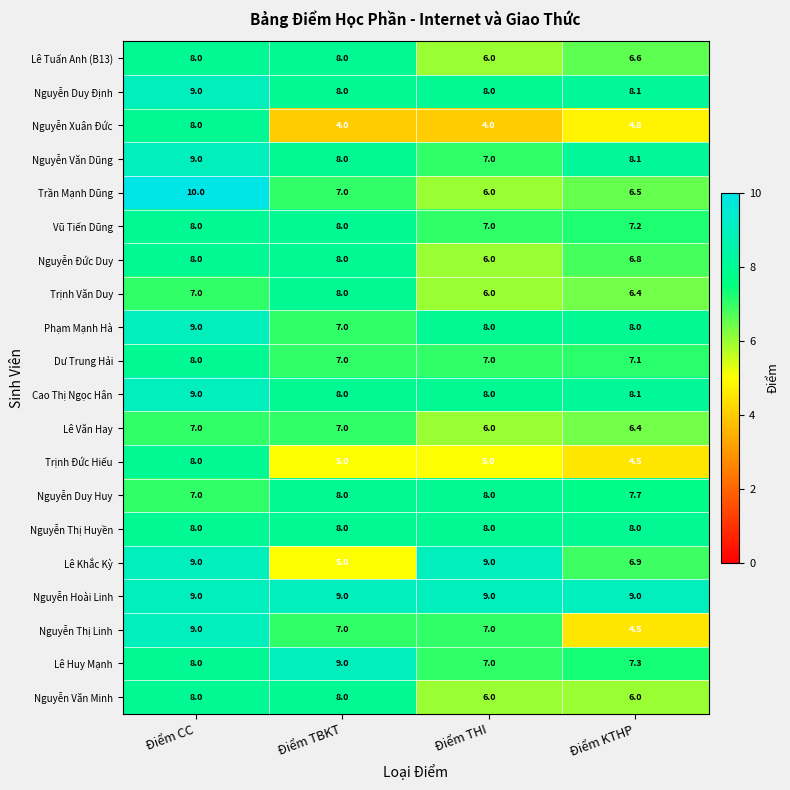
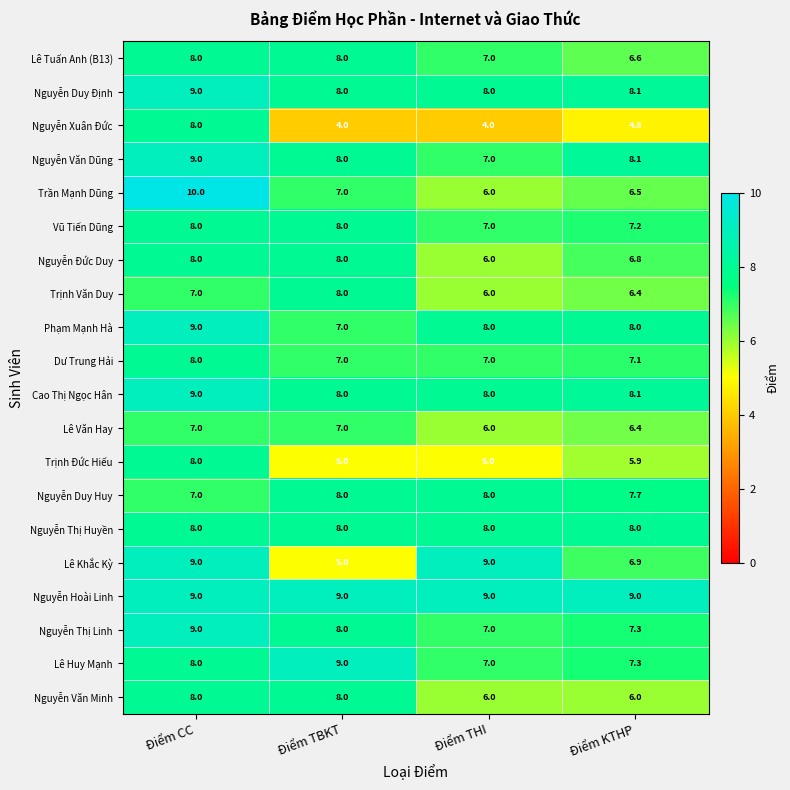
Lê Tuấn Anh (B13), Điểm THI: 6.0 -> 7.0
Trịnh Đức Hiếu, Điểm KTHP: 4.5 -> 5.9
Nguyễn Thị Linh, Điểm TBKT: 7.0 -> 8.0
Nguyễn Thị Linh, Điểm KTHP: 4.5 -> 7.3
